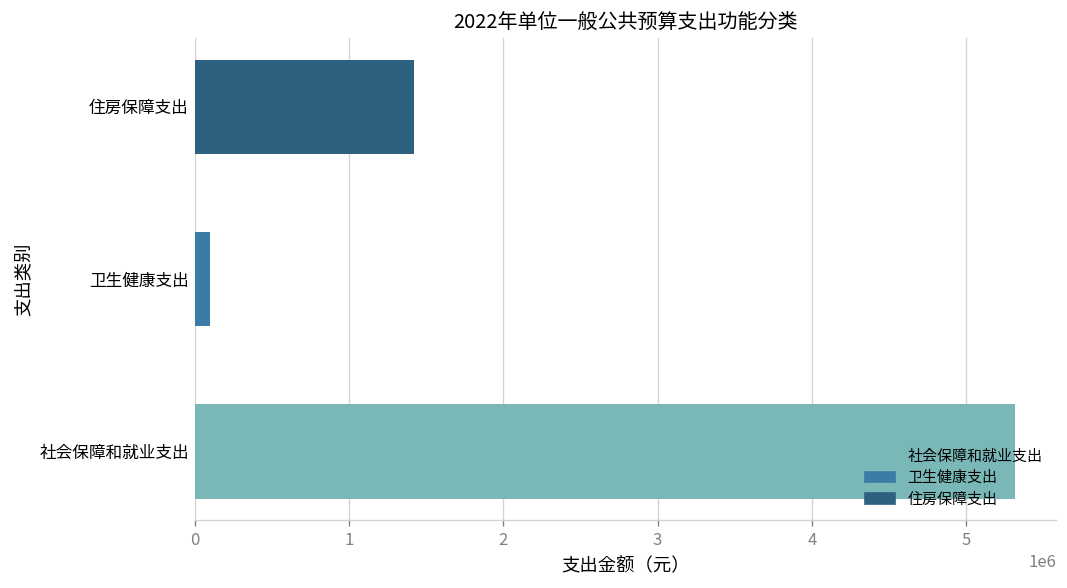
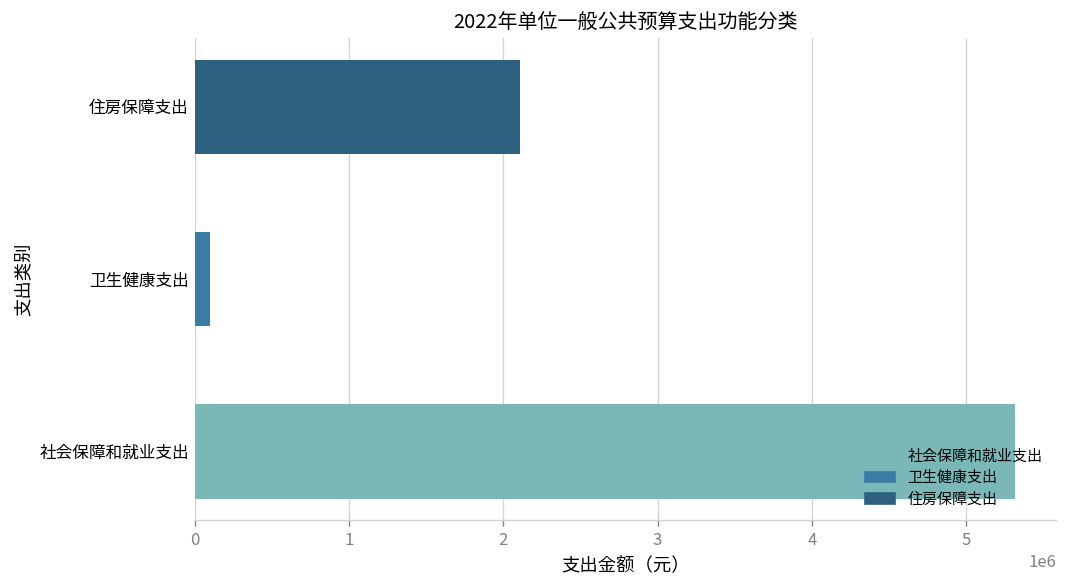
住房保障支出: 1420000 -> 2110000
